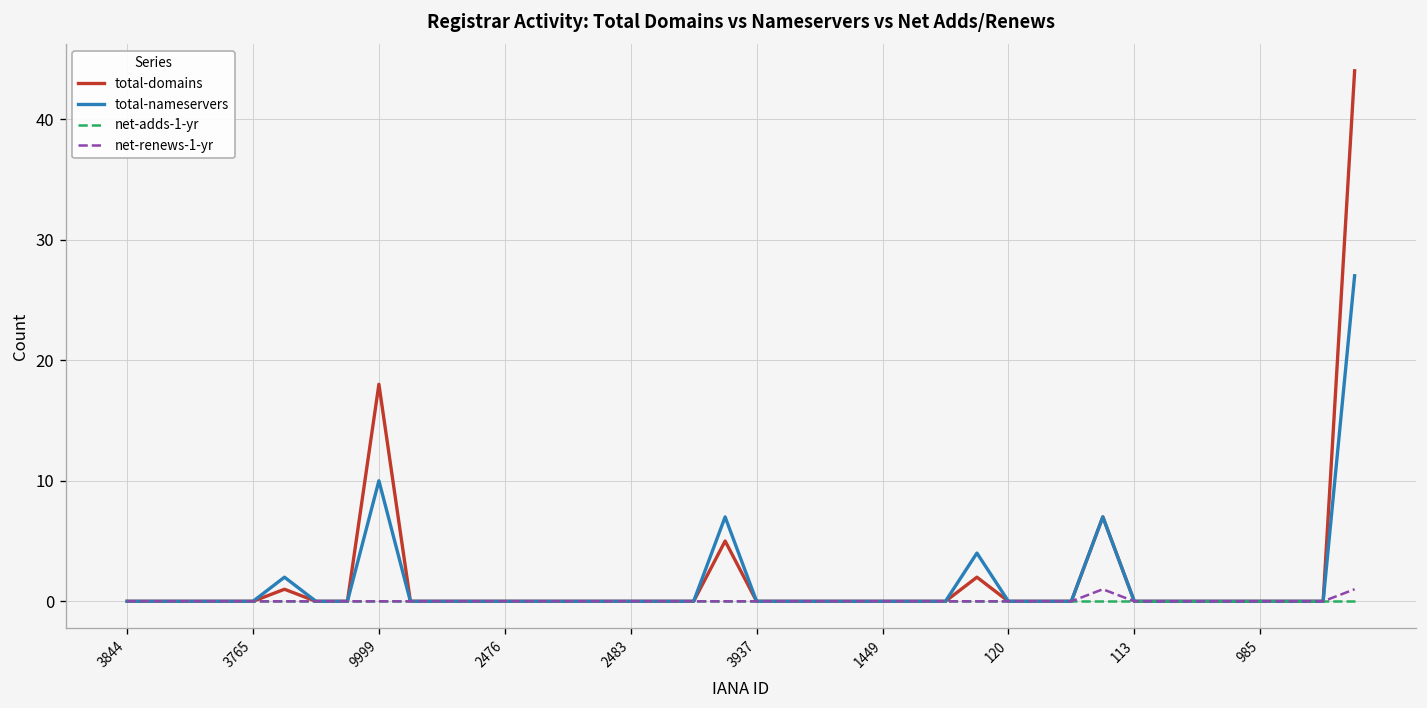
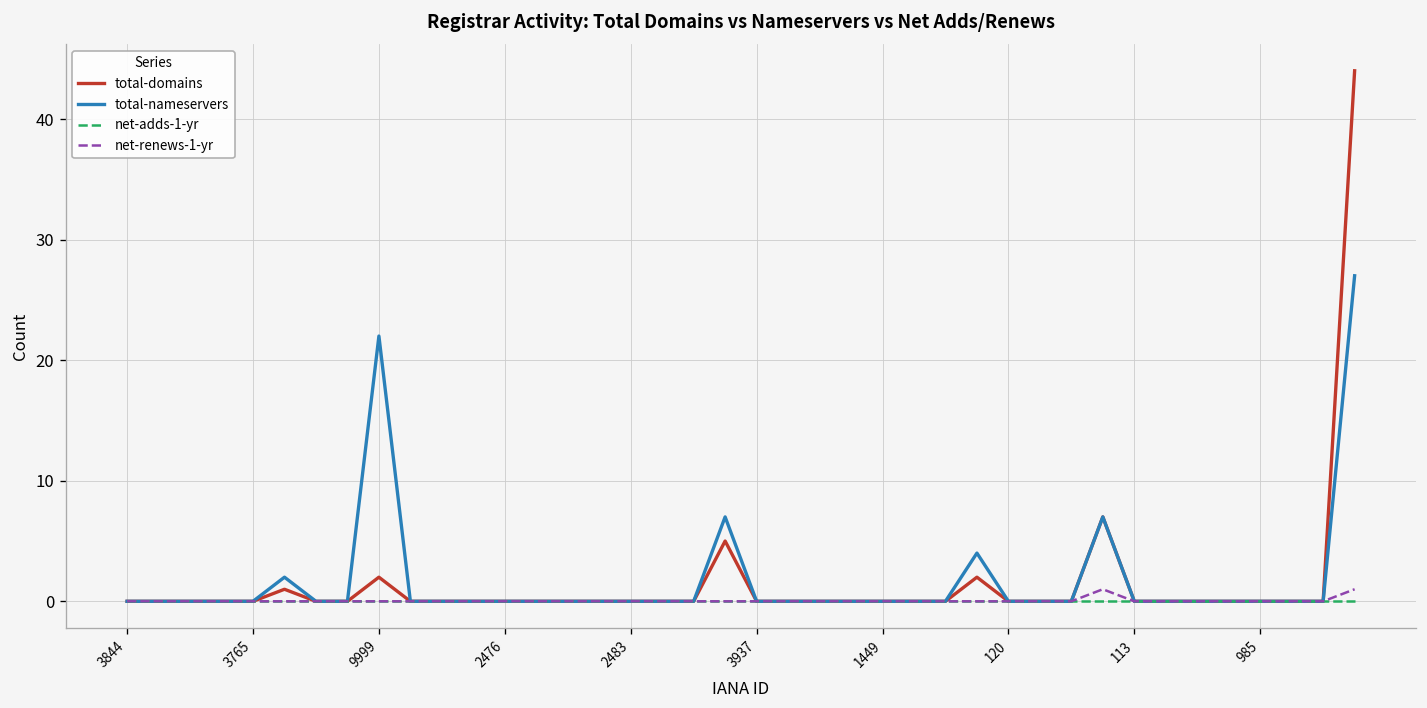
total-domains, 9999: 18 -> 2
total-nameservers, 9999: 10 -> 22
